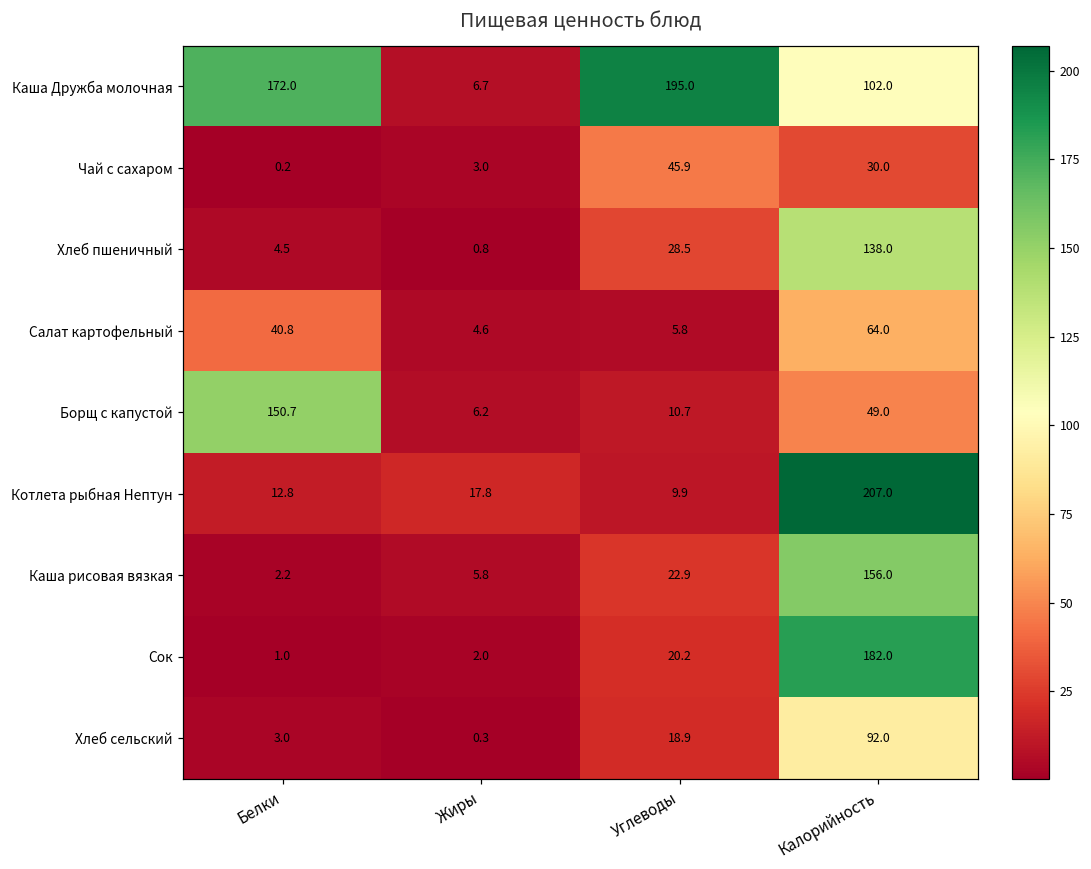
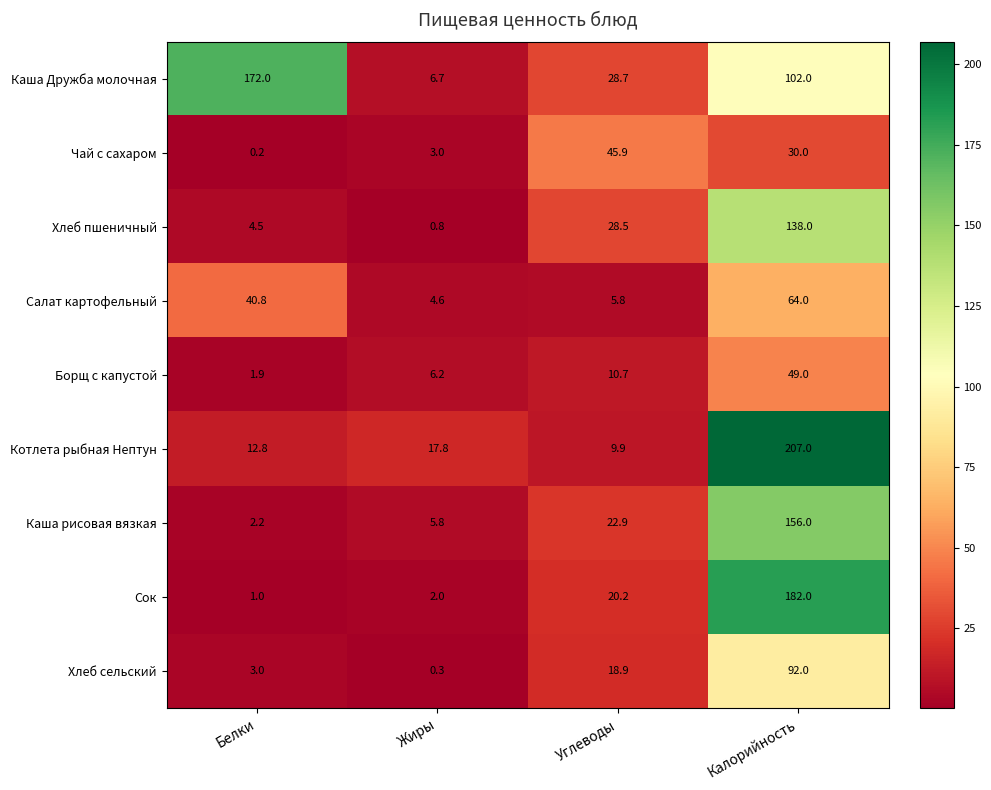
Каша Дружба молочная, Углеводы: 195.0 -> 28.7
Борщ с капустой, Белки: 150.7 -> 1.9
